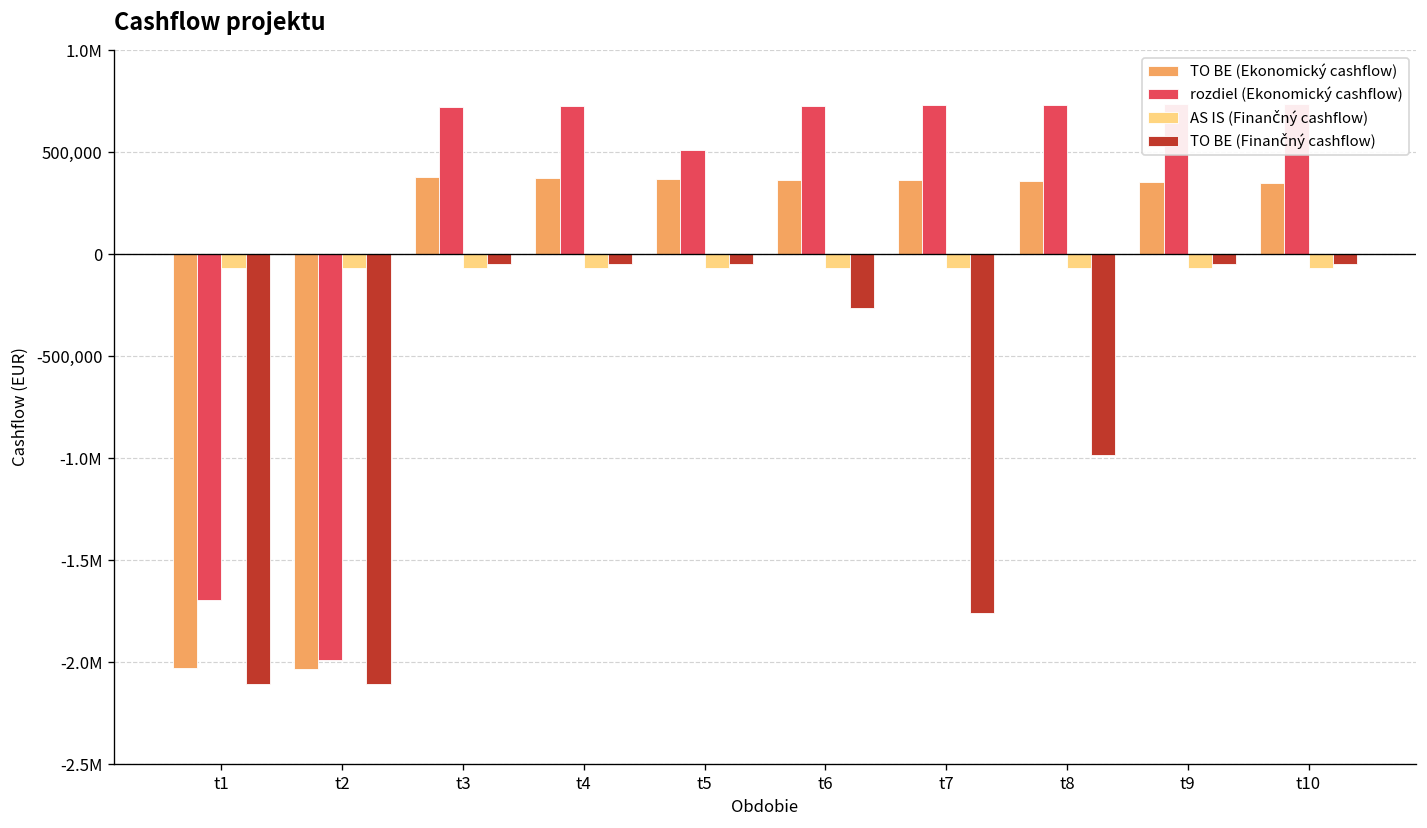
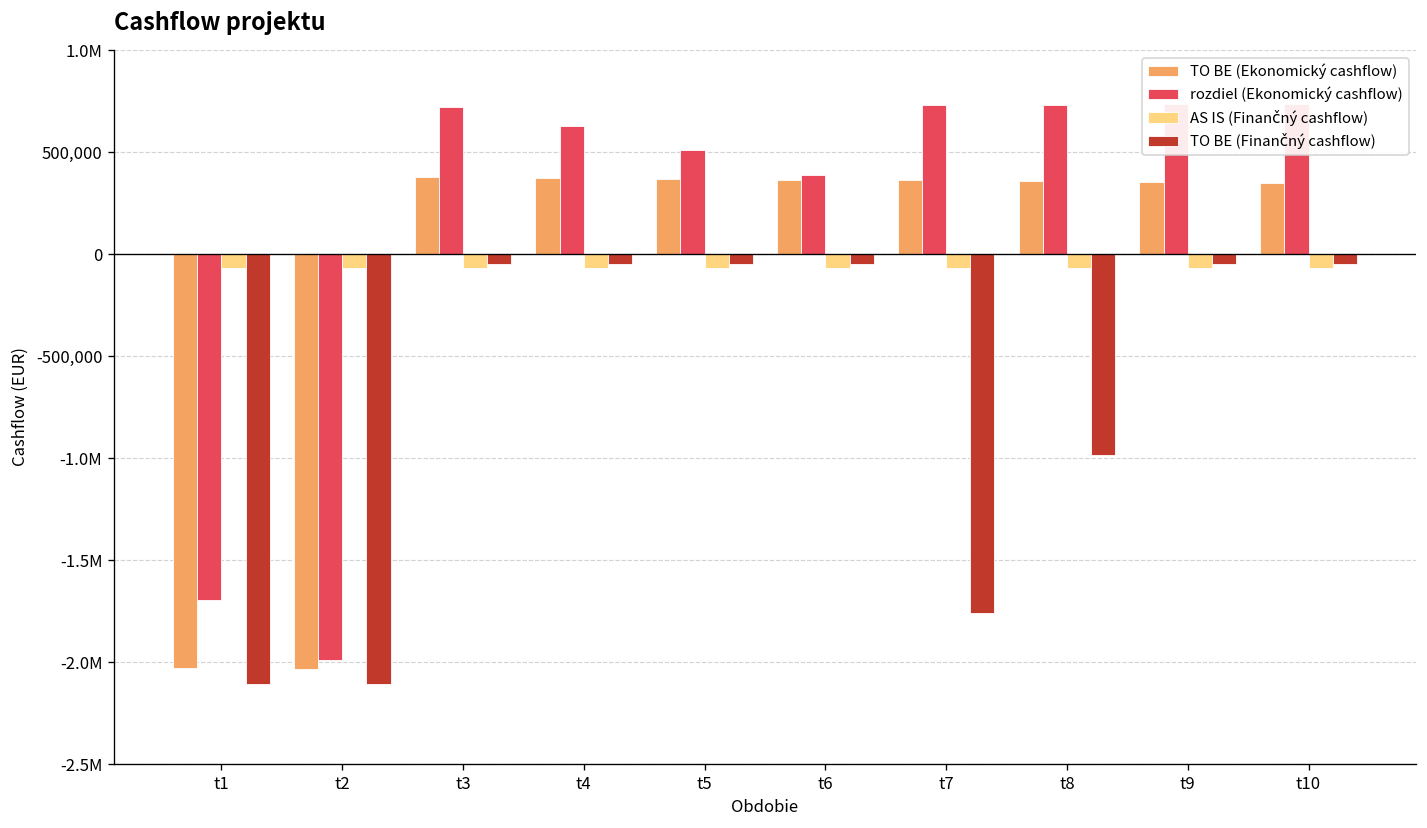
rozdiel (Ekonomický cashflow), t4: 720,000 -> 630,000
rozdiel (Ekonomický cashflow), t6: 730,000 -> 390,000
TO BE (Finančný cashflow), t6: -260,000 -> -50,000
